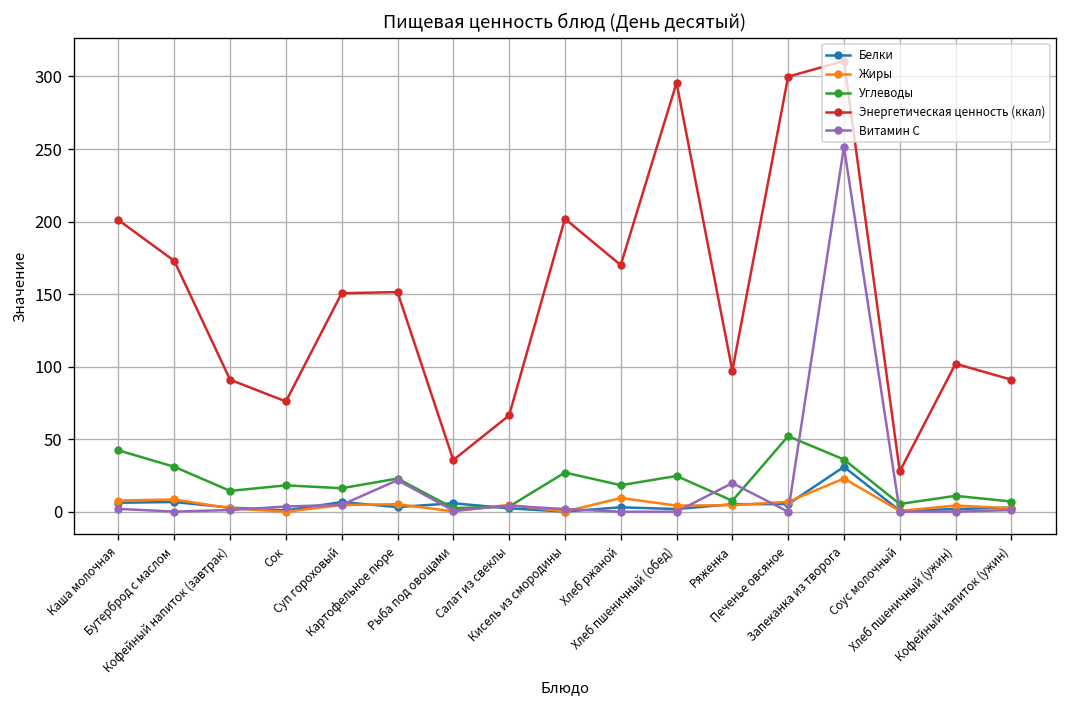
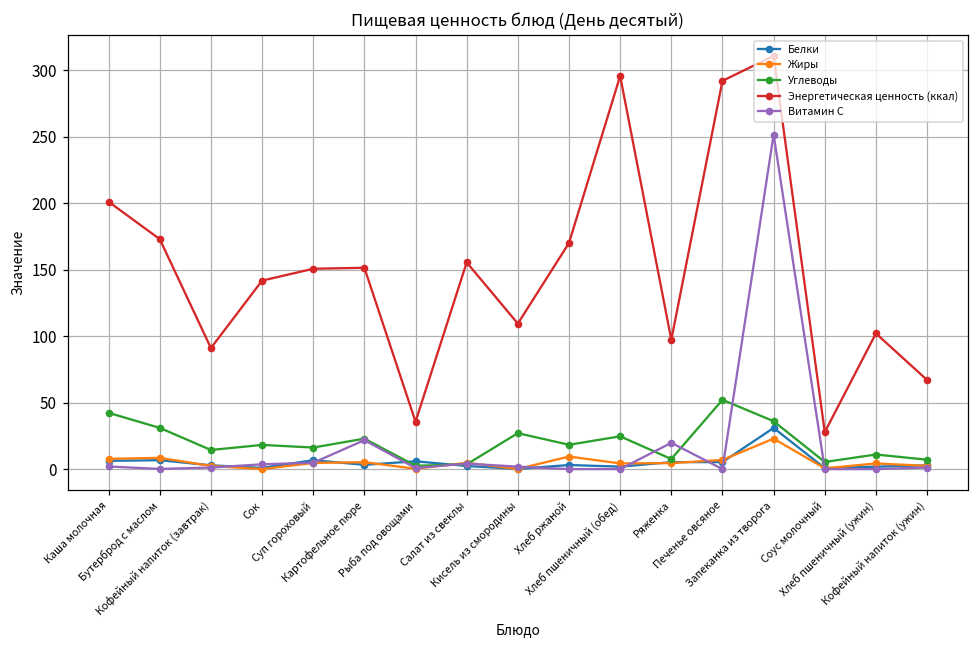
Энергетическая ценность (ккал), Сок: 76 -> 142
Энергетическая ценность (ккал), Салат из свеклы: 66 -> 155
Энергетическая ценность (ккал), Кисель из смородины: 202 -> 109
Энергетическая ценность (ккал), Печенье овсяное: 300 -> 292
Энергетическая ценность (ккал), Кофейный напиток (ужин): 91 -> 67
